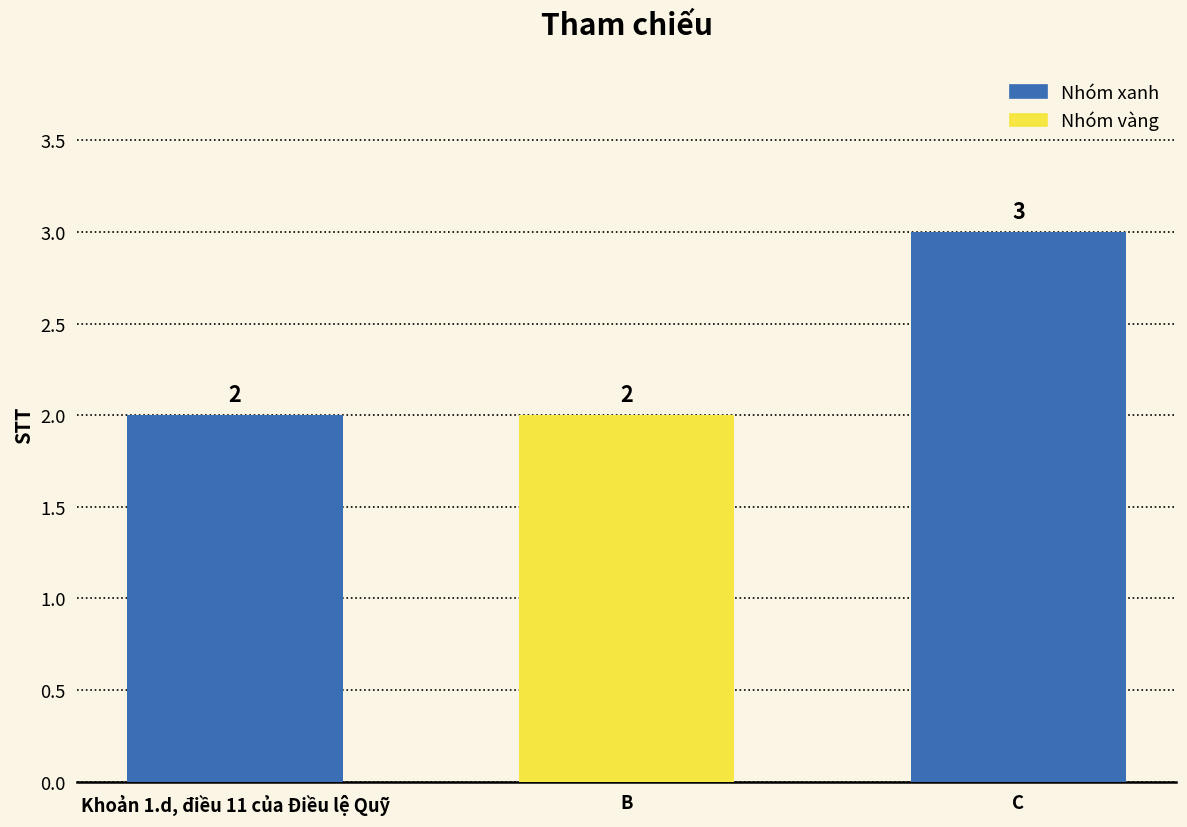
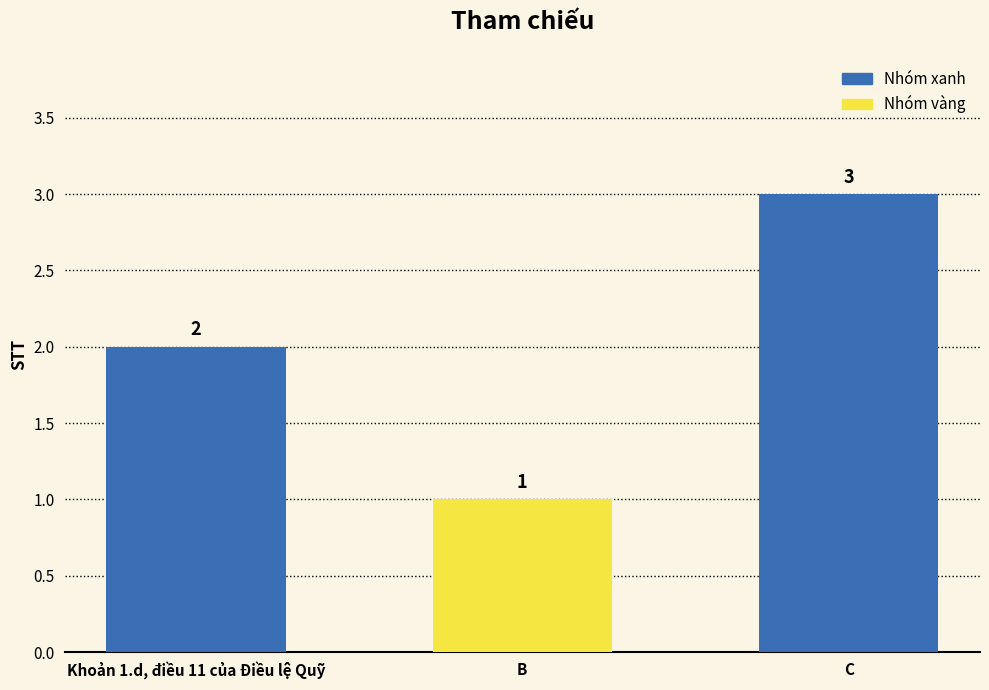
B: 2 -> 1
